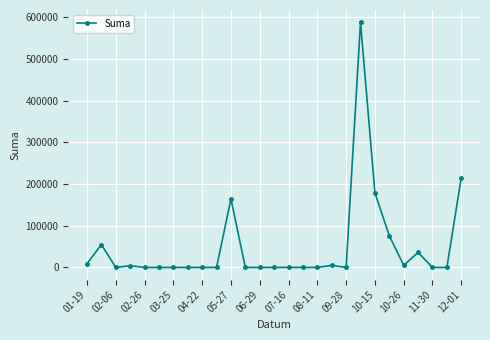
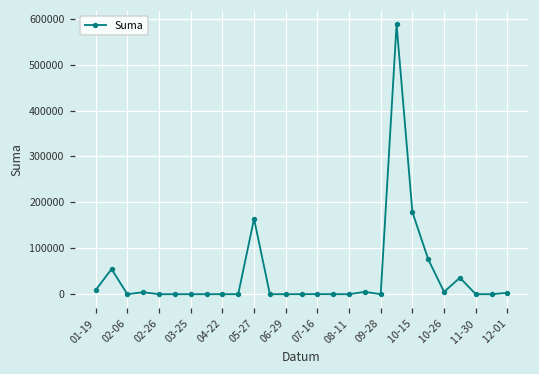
12-01: 220000 -> 0
